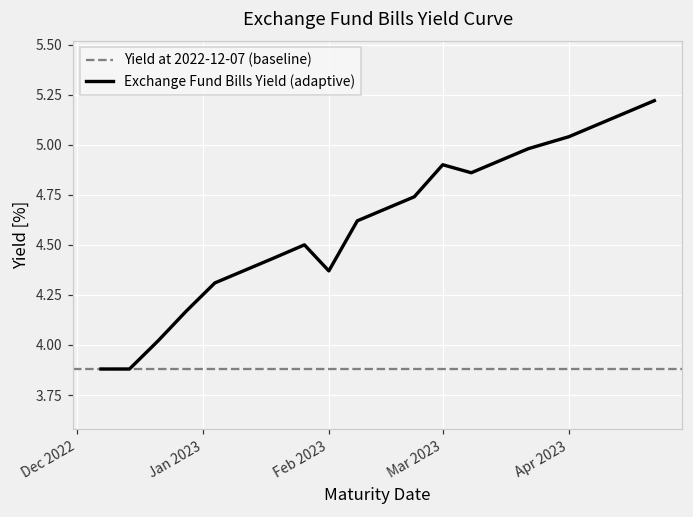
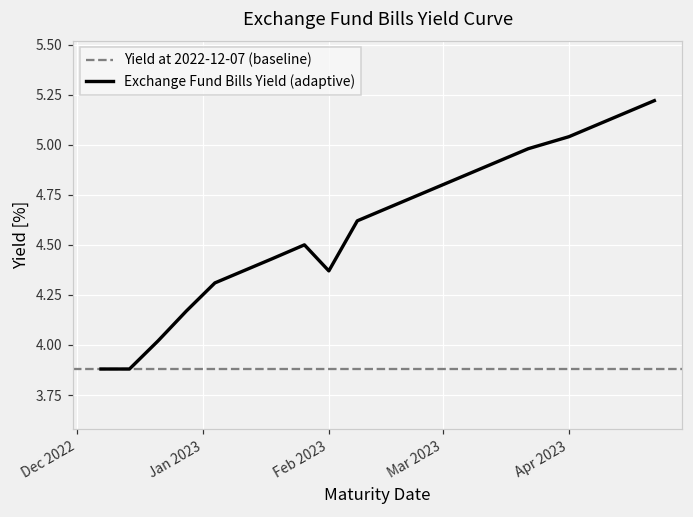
Mar 2023: 4.9 -> 4.8
